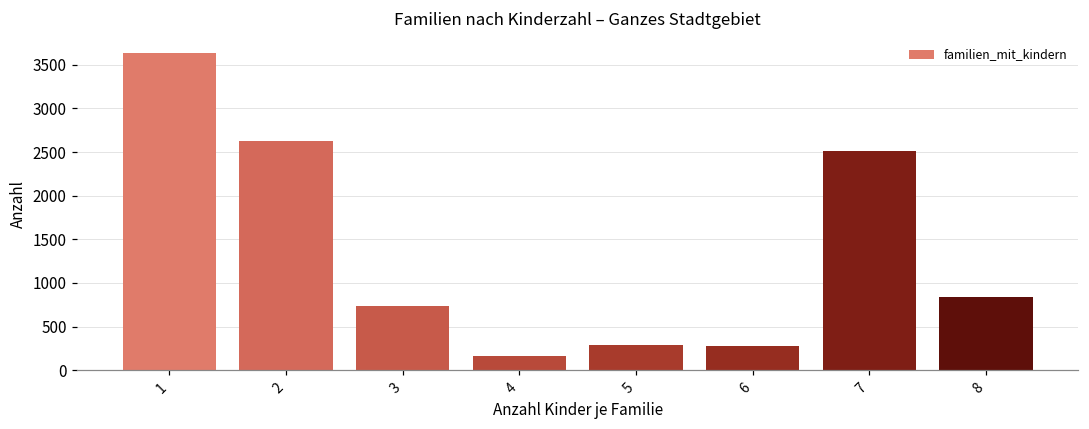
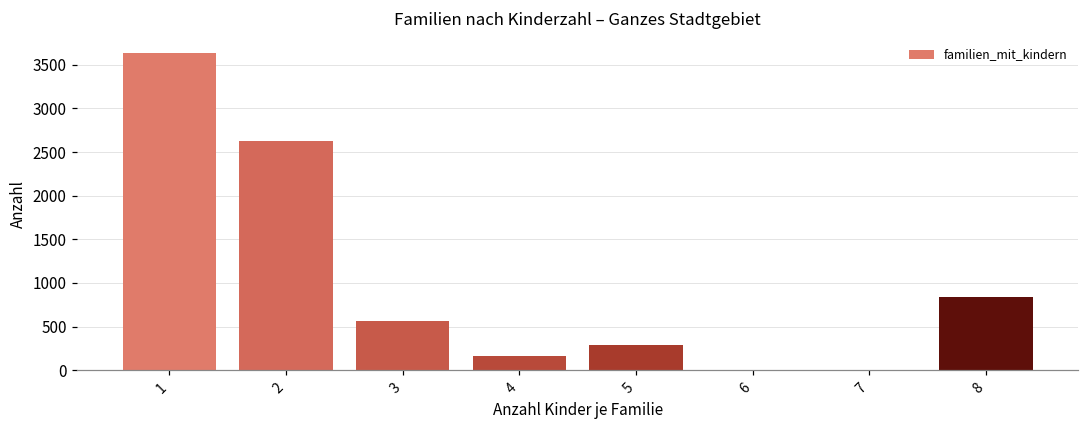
3: 700 -> 600
6: 300 -> 0
7: 2500 -> 0
